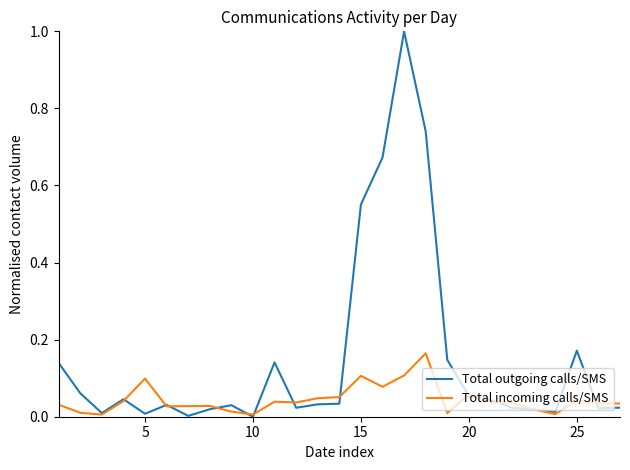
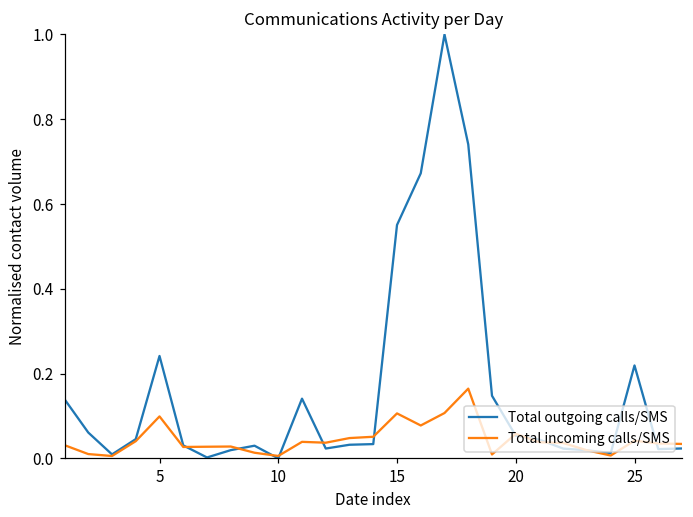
Total outgoing calls/SMS, 5: 0.01 -> 0.24
Total outgoing calls/SMS, 25: 0.17 -> 0.22
